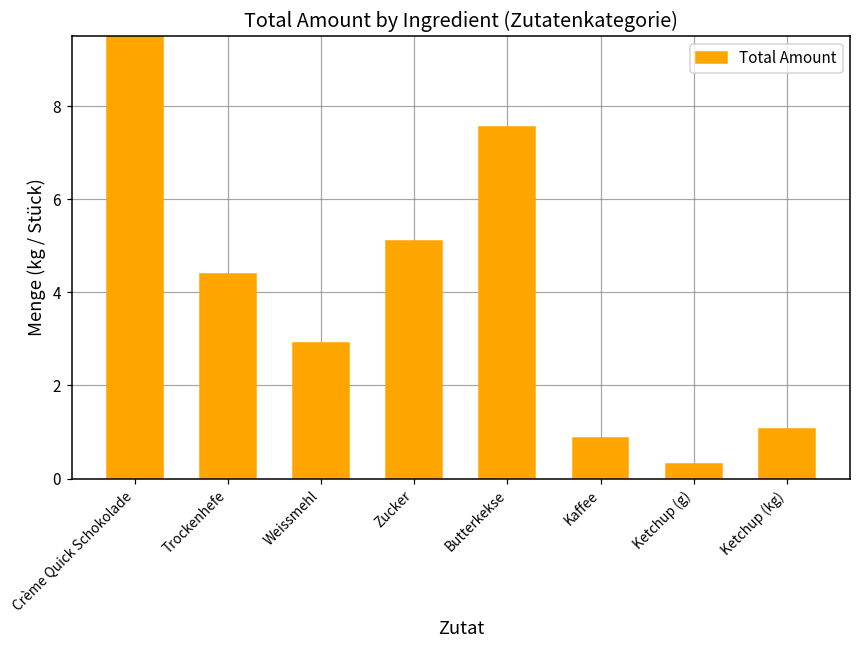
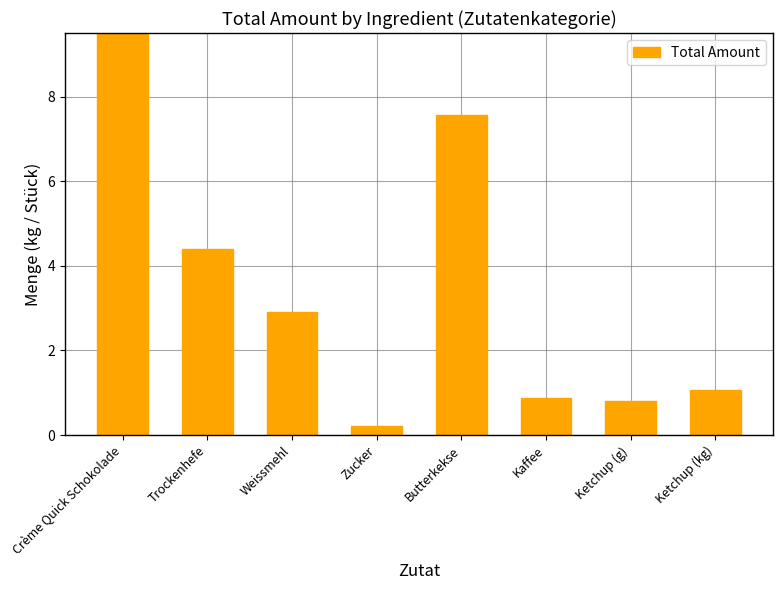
Zucker: 5.1 -> 0.2
Ketchup (g): 0.3 -> 0.8
